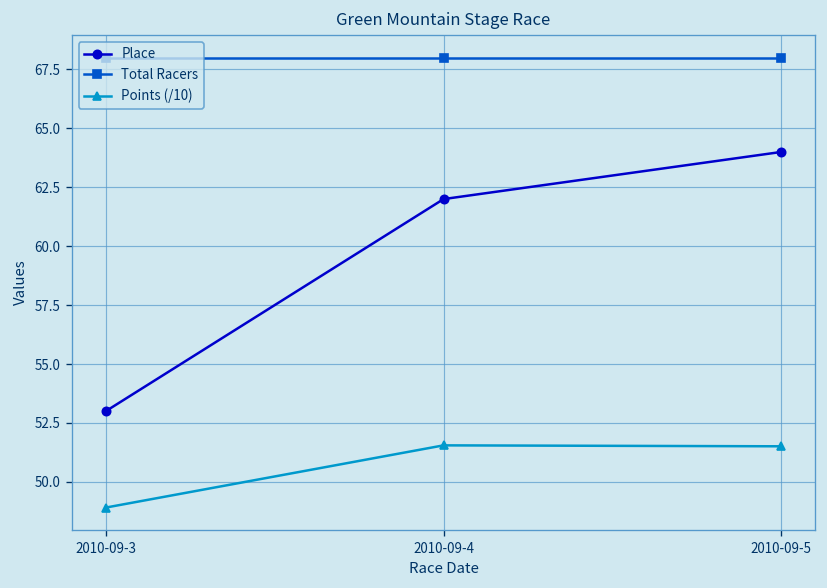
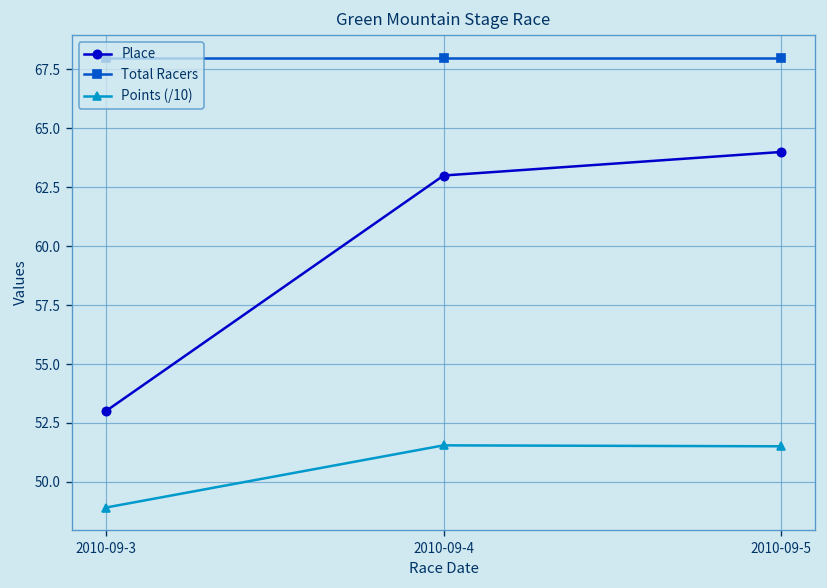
Place, 2010-09-4: 62 -> 63
